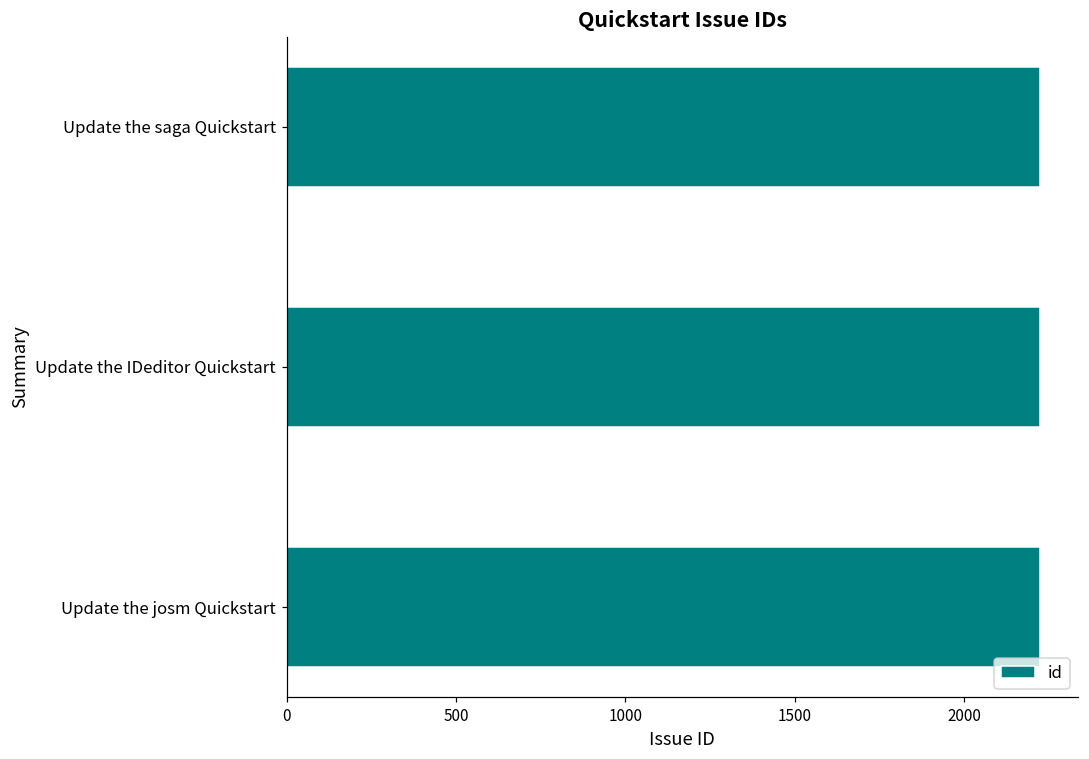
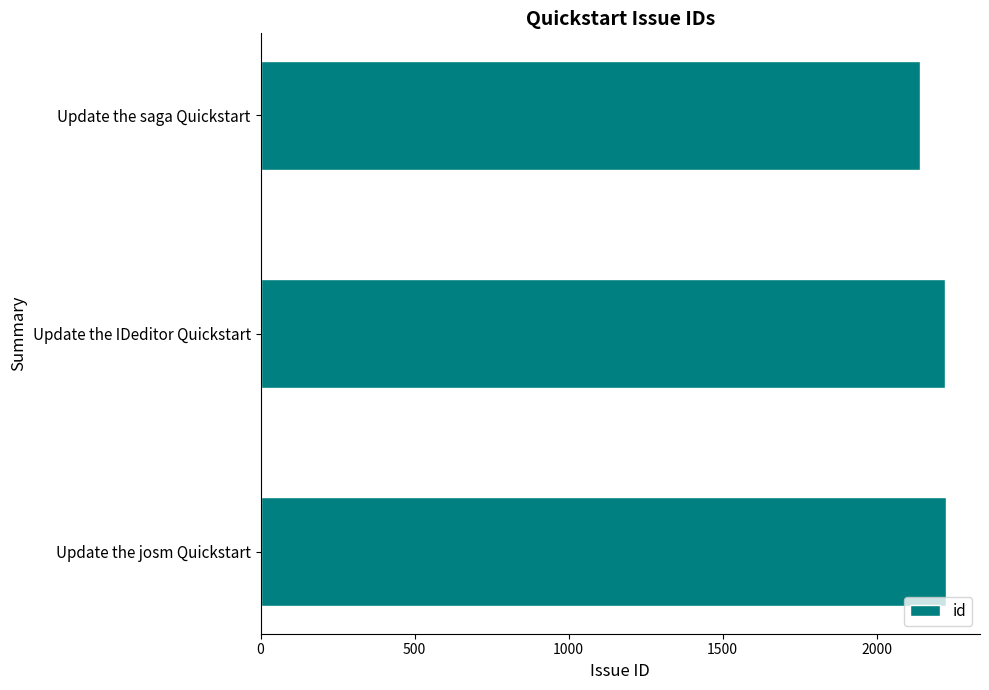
Update the saga Quickstart: 2220 -> 2140
